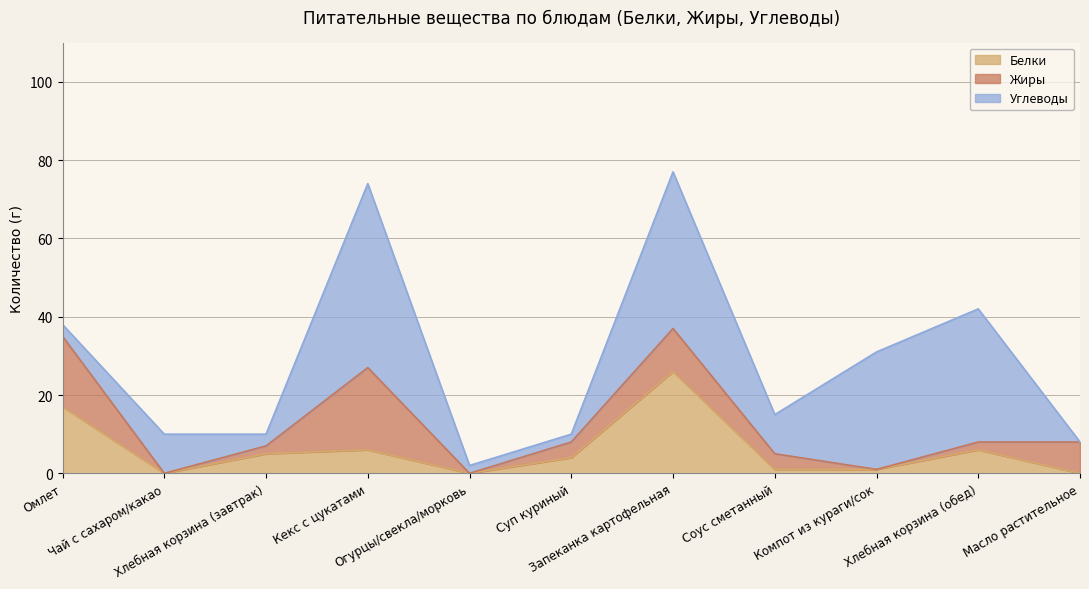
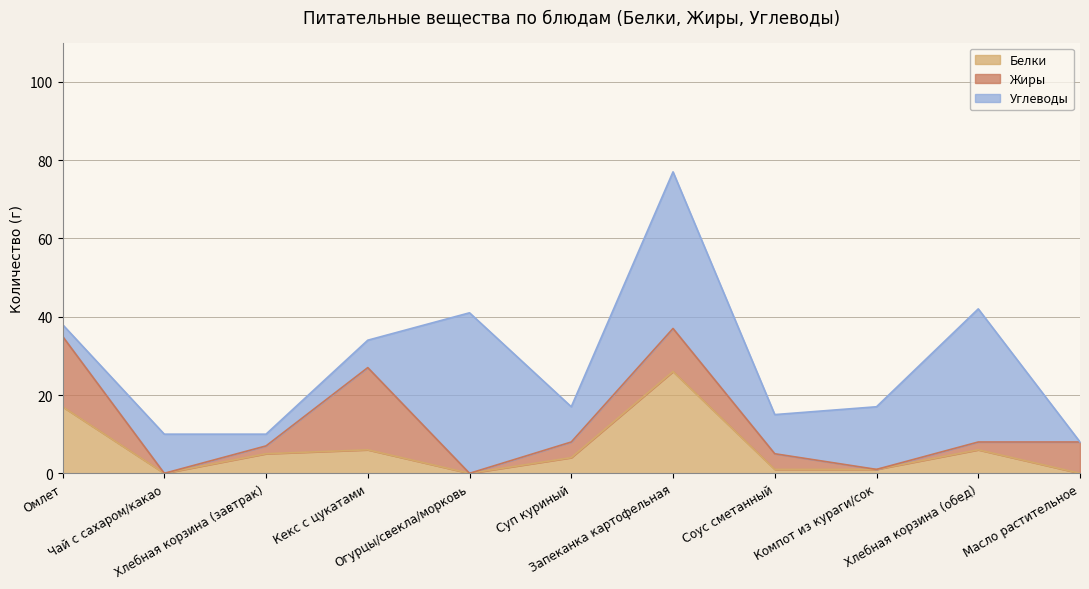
Углеводы, Кекс с цукатами: 47 -> 7
Углеводы, Огурцы/свекла/морковь: 2 -> 41
Углеводы, Суп куриный: 2 -> 9
Углеводы, Компот из кураги/сок: 30 -> 16
